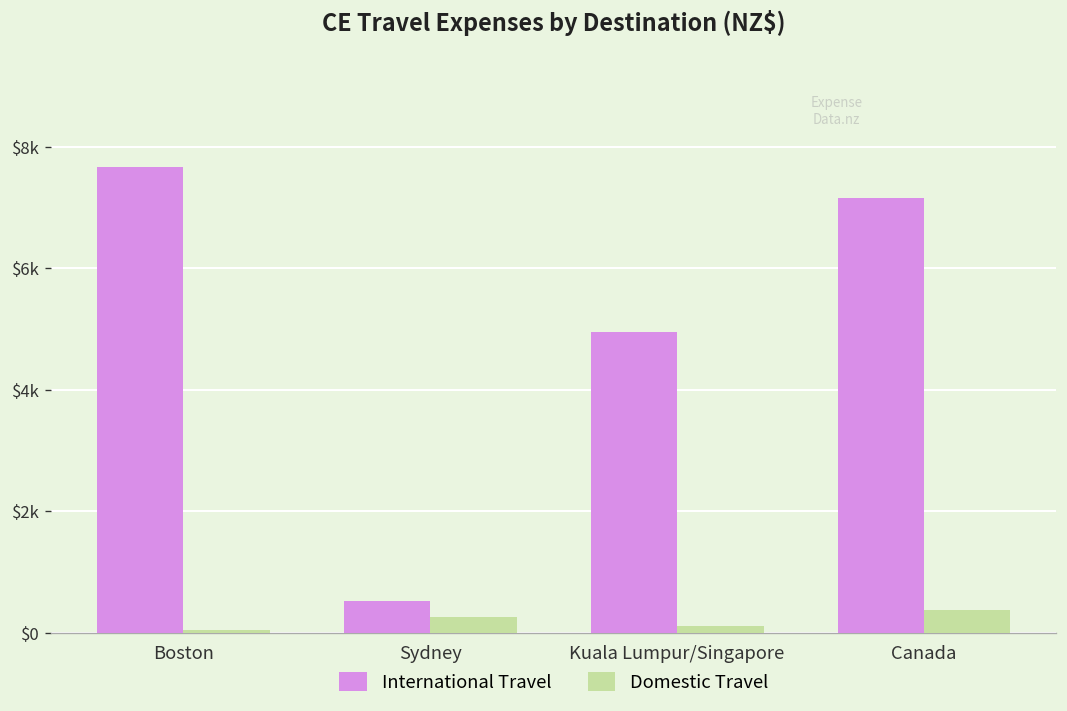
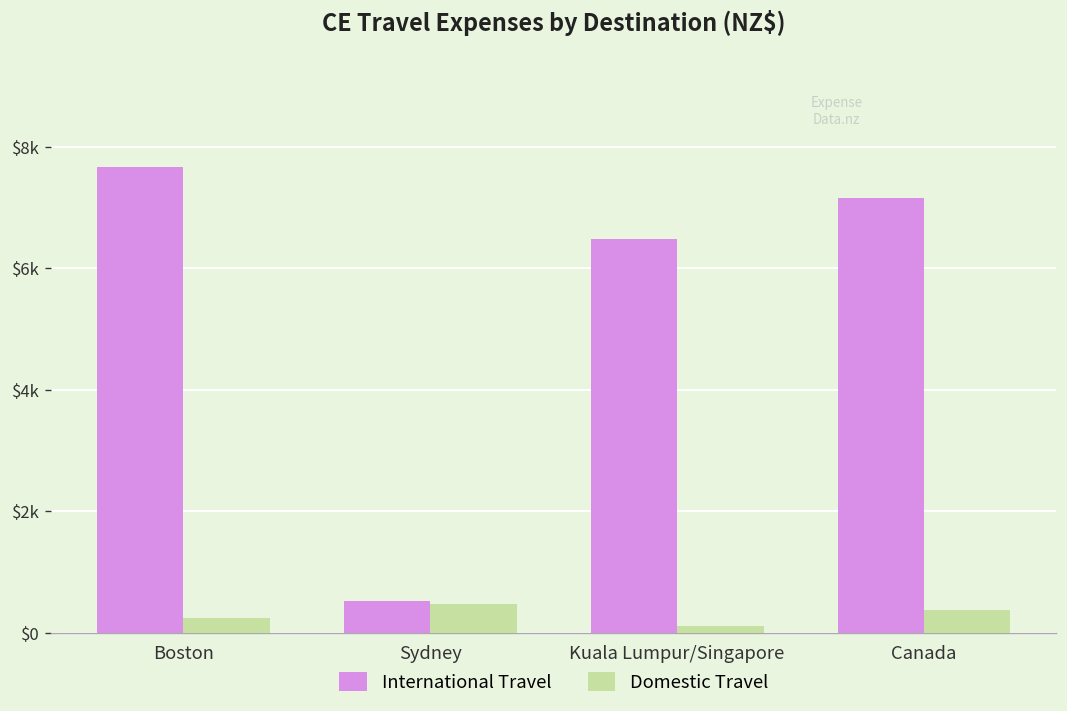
Domestic Travel, Boston: $0 -> $200
Domestic Travel, Sydney: $300 -> $500
International Travel, Kuala Lumpur/Singapore: $4900 -> $6500
